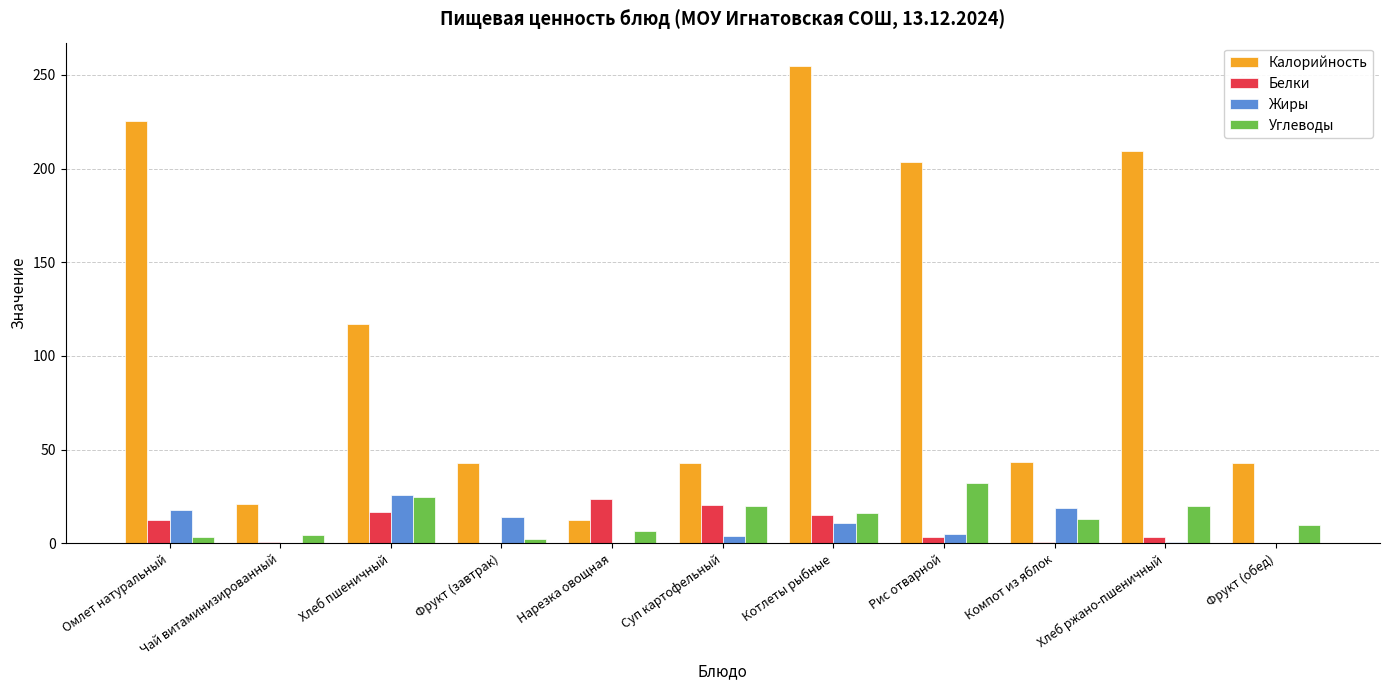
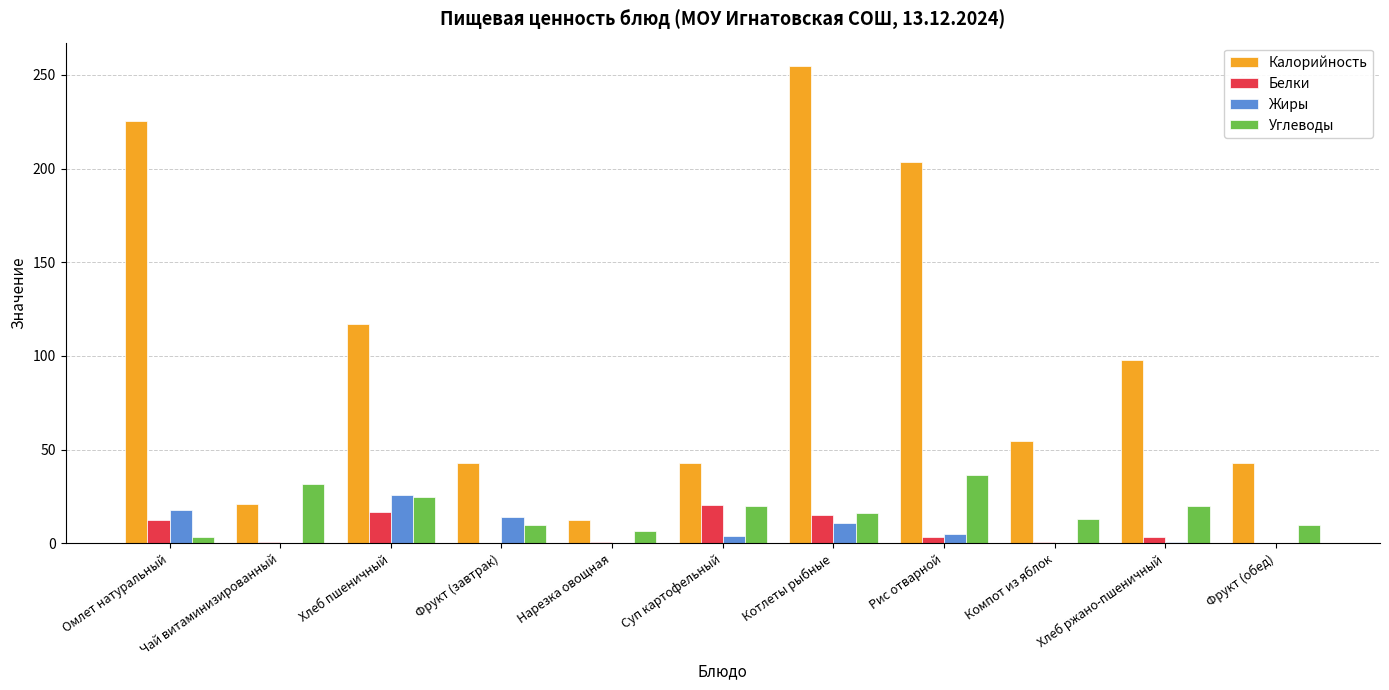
Углеводы, Чай витаминизированный: 5 -> 32
Углеводы, Фрукт (завтрак): 3 -> 10
Белки, Нарезка овощная: 24 -> 1
Углеводы, Рис отварной: 32 -> 36
Калорийность, Компот из яблок: 43 -> 55
Жиры, Компот из яблок: 19 -> 0
Калорийность, Хлеб ржано-пшеничный: 210 -> 98
